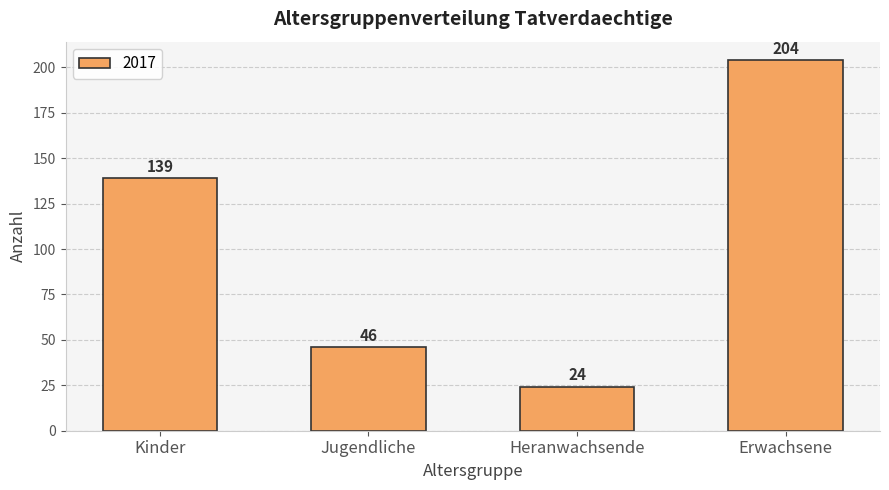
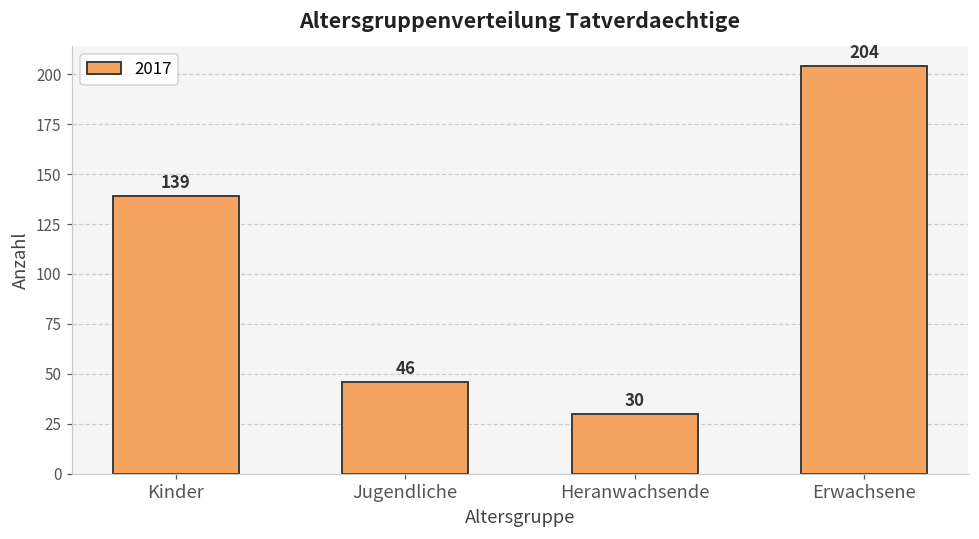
Heranwachsende: 24 -> 30
